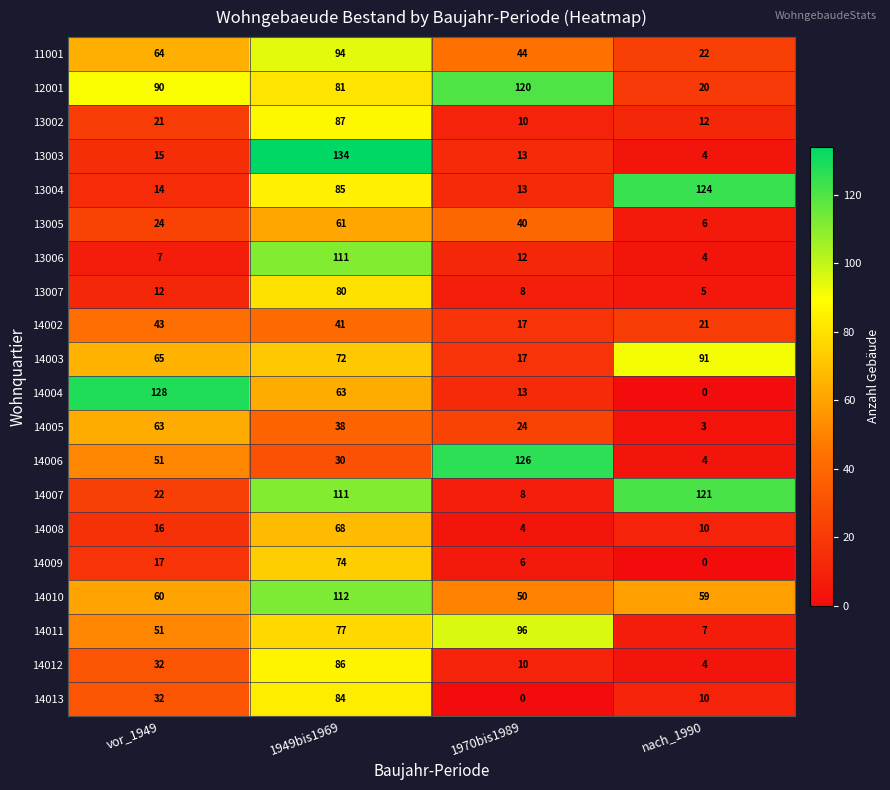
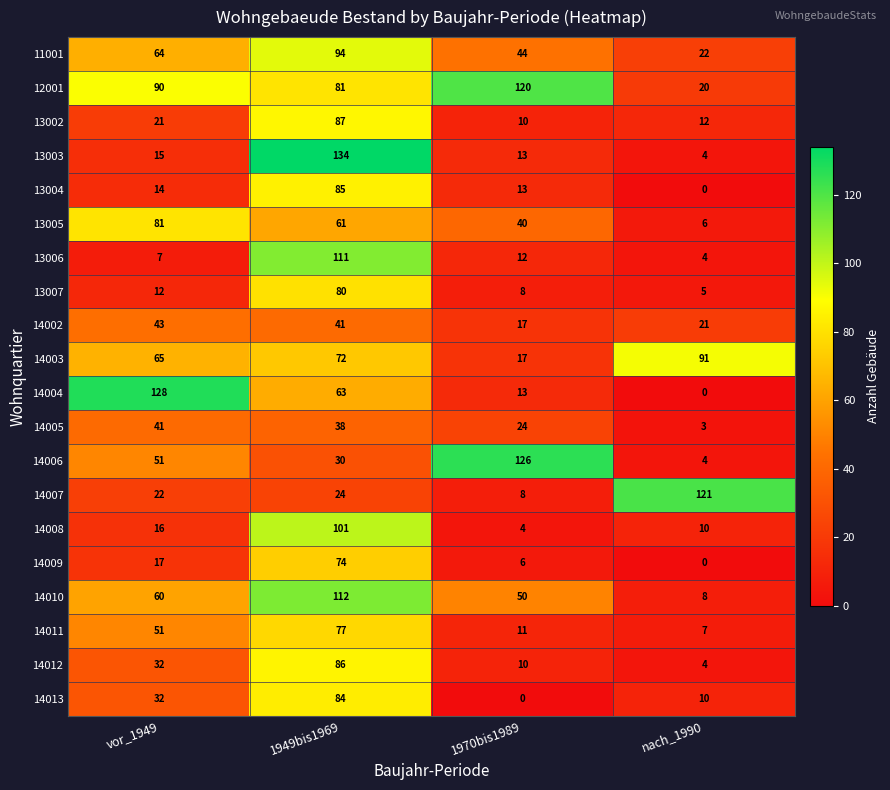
13004, nach_1990: 124 -> 0
13005, vor_1949: 24 -> 81
14005, vor_1949: 63 -> 41
14007, 1949bis1969: 111 -> 24
14008, 1949bis1969: 68 -> 101
14010, nach_1990: 59 -> 8
14011, 1970bis1989: 96 -> 11
